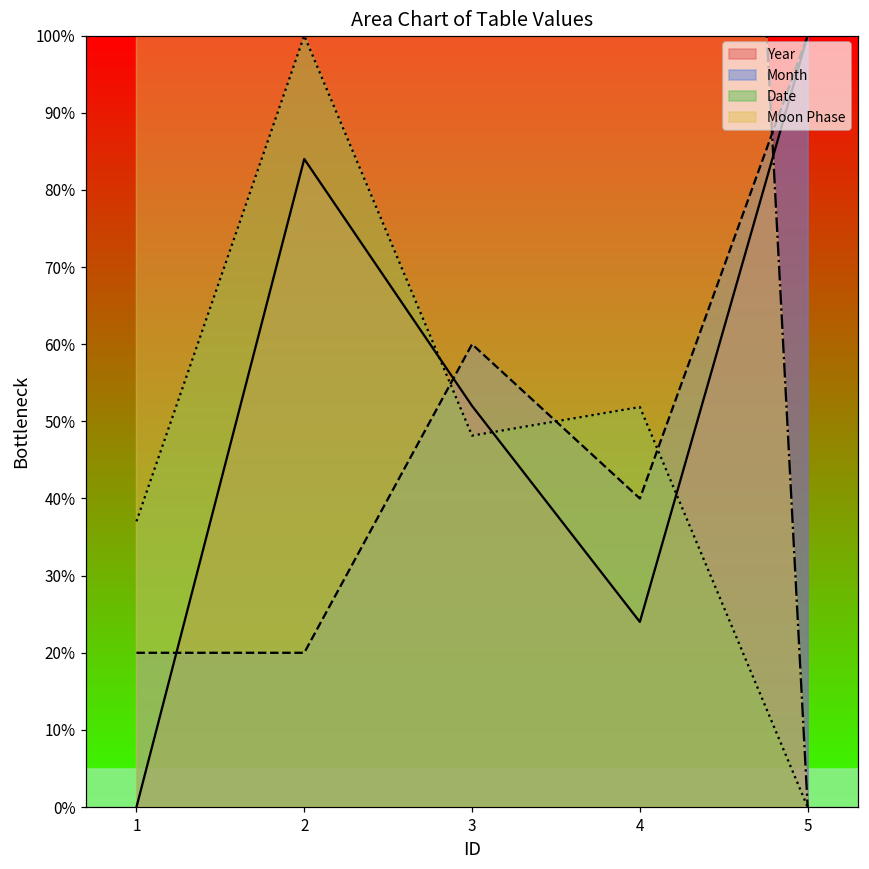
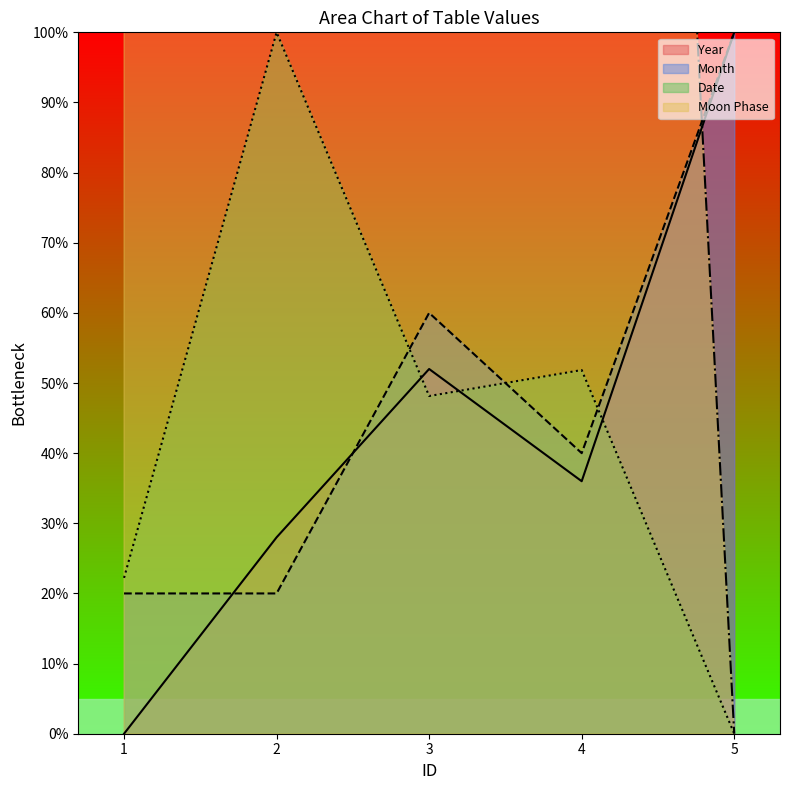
Date, 1: 37% -> 22%
Year, 2: 84% -> 28%
Year, 4: 24% -> 36%
